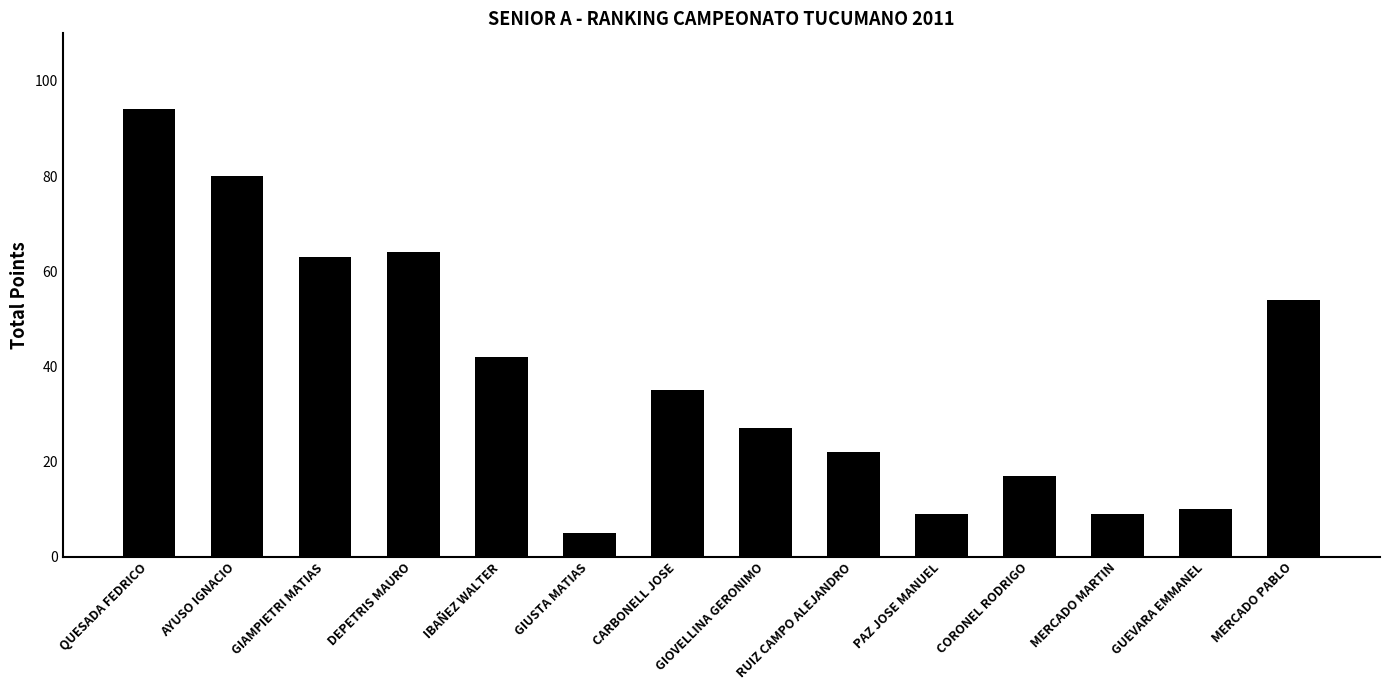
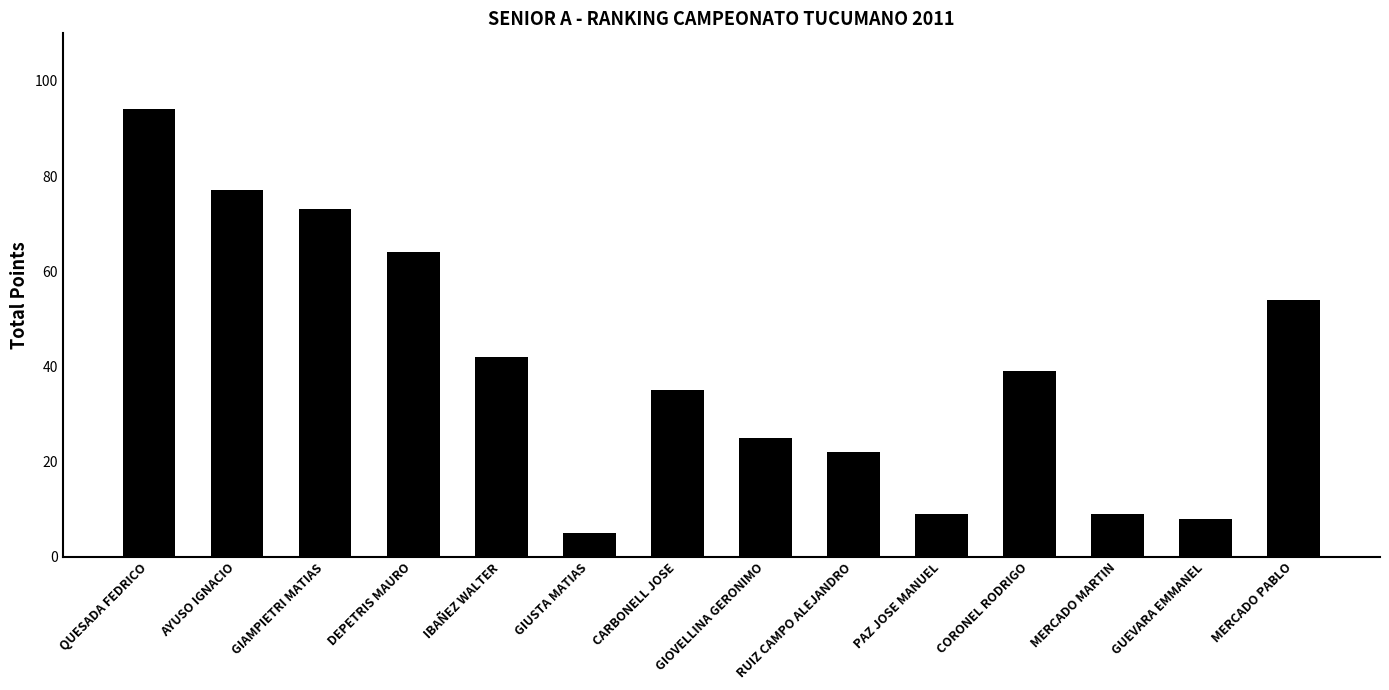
AYUSO IGNACIO: 80 -> 77
GIAMPIETRI MATIAS: 63 -> 73
GIOVELLINA GERONIMO: 27 -> 25
CORONEL RODRIGO: 17 -> 39
GUEVARA EMMANEL: 10 -> 8
